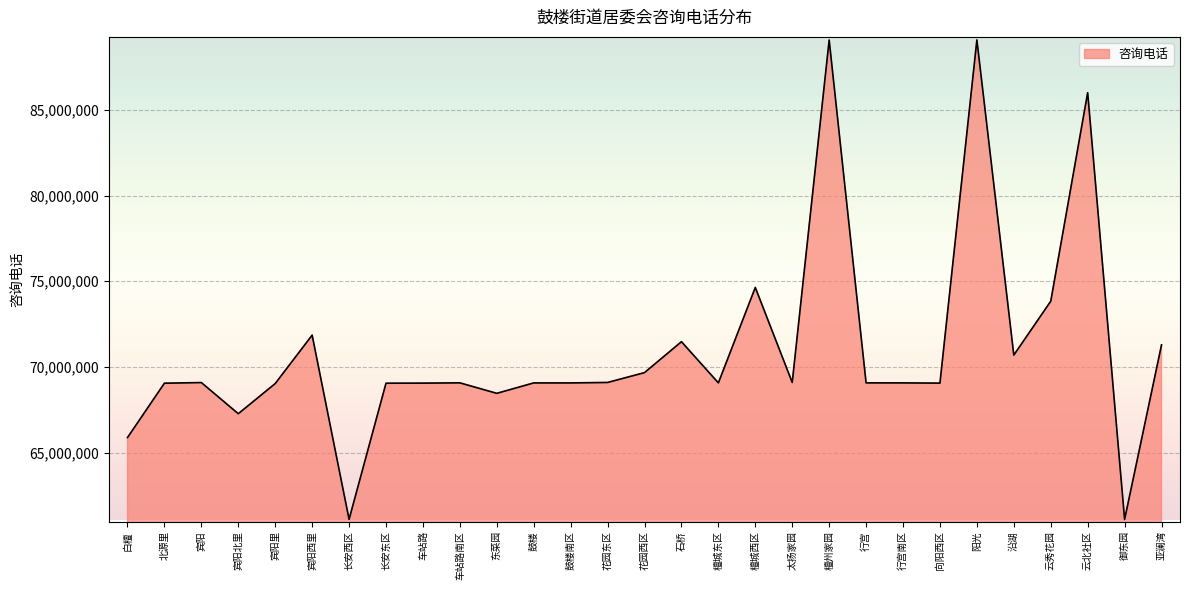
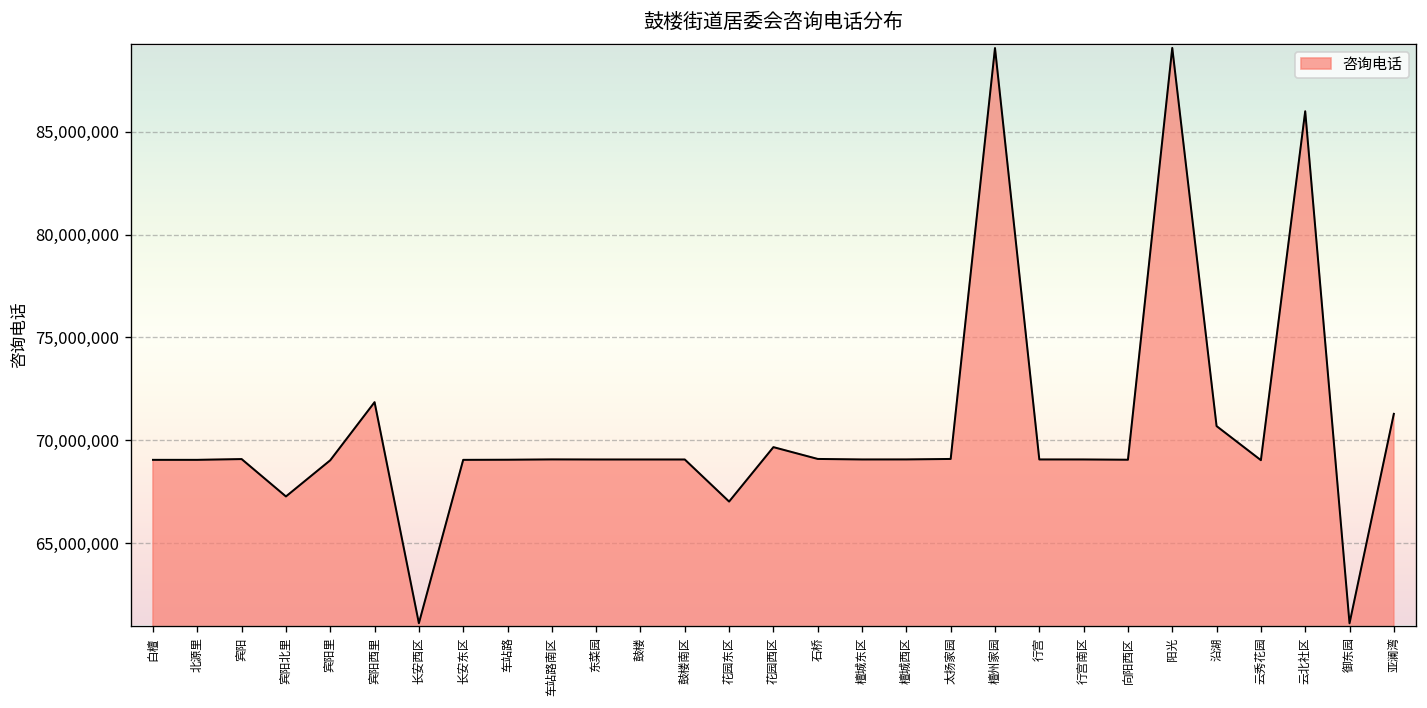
白檀: 65,900,000 -> 69,000,000
东菜园: 68,500,000 -> 69,100,000
花园东区: 69,100,000 -> 67,000,000
石桥: 71,500,000 -> 69,100,000
檀城西区: 74,600,000 -> 69,100,000
云秀花园: 73,800,000 -> 69,000,000
